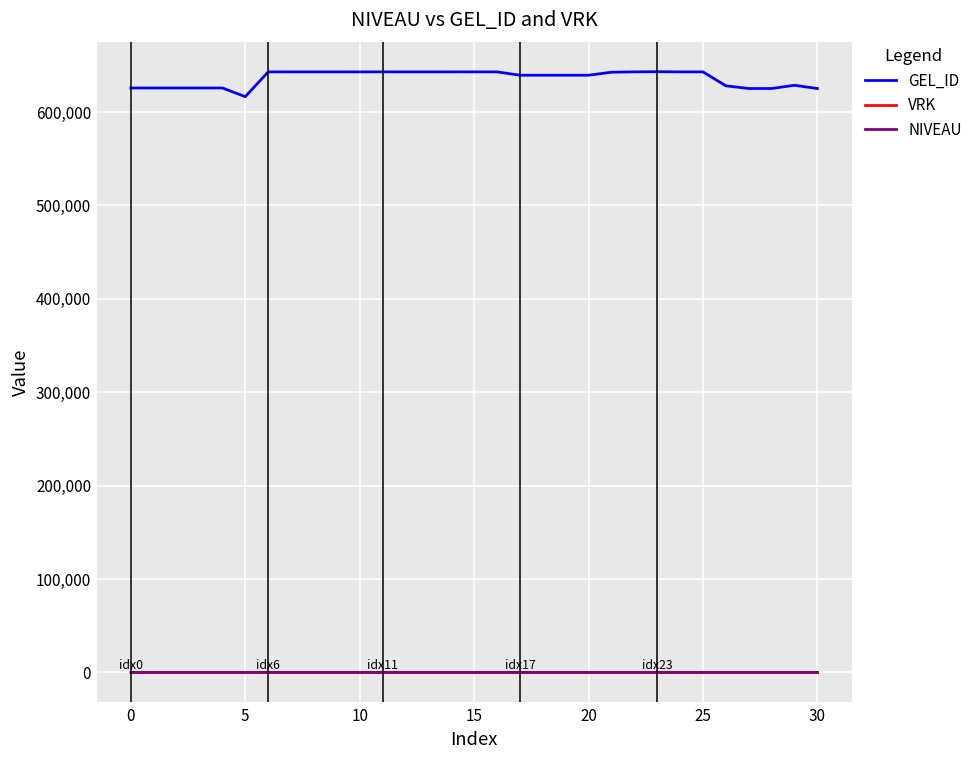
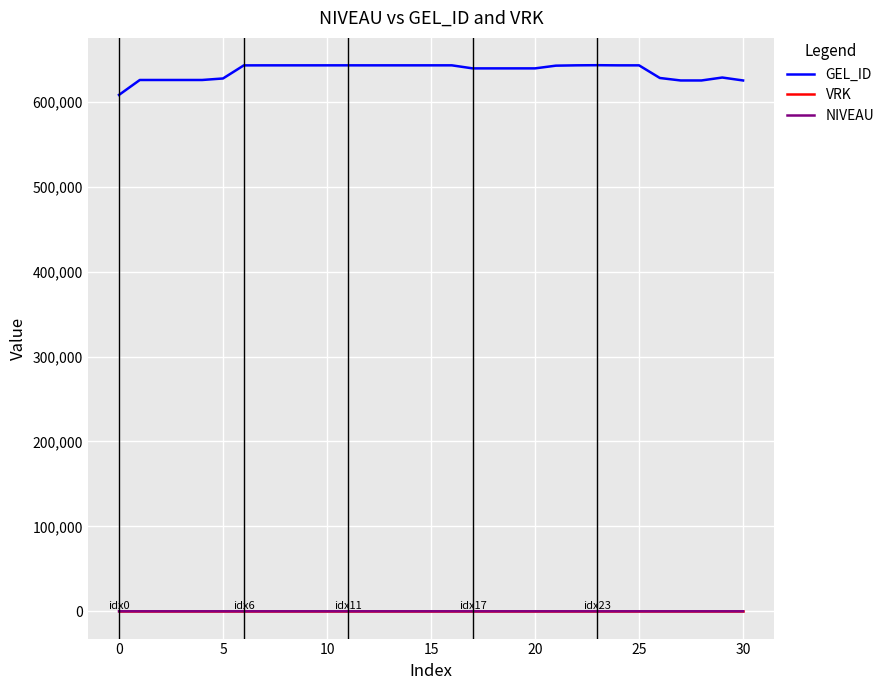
GEL_ID, 0: 630,000 -> 610,000
GEL_ID, 5: 620,000 -> 630,000
